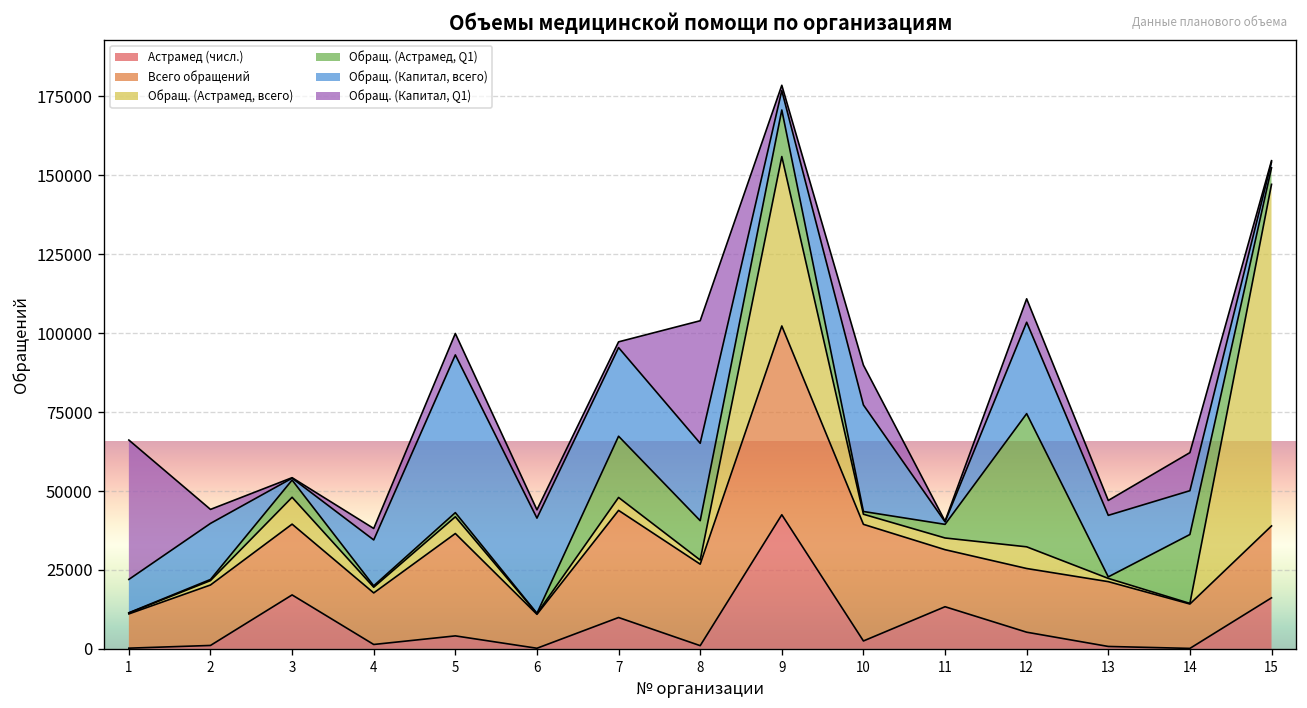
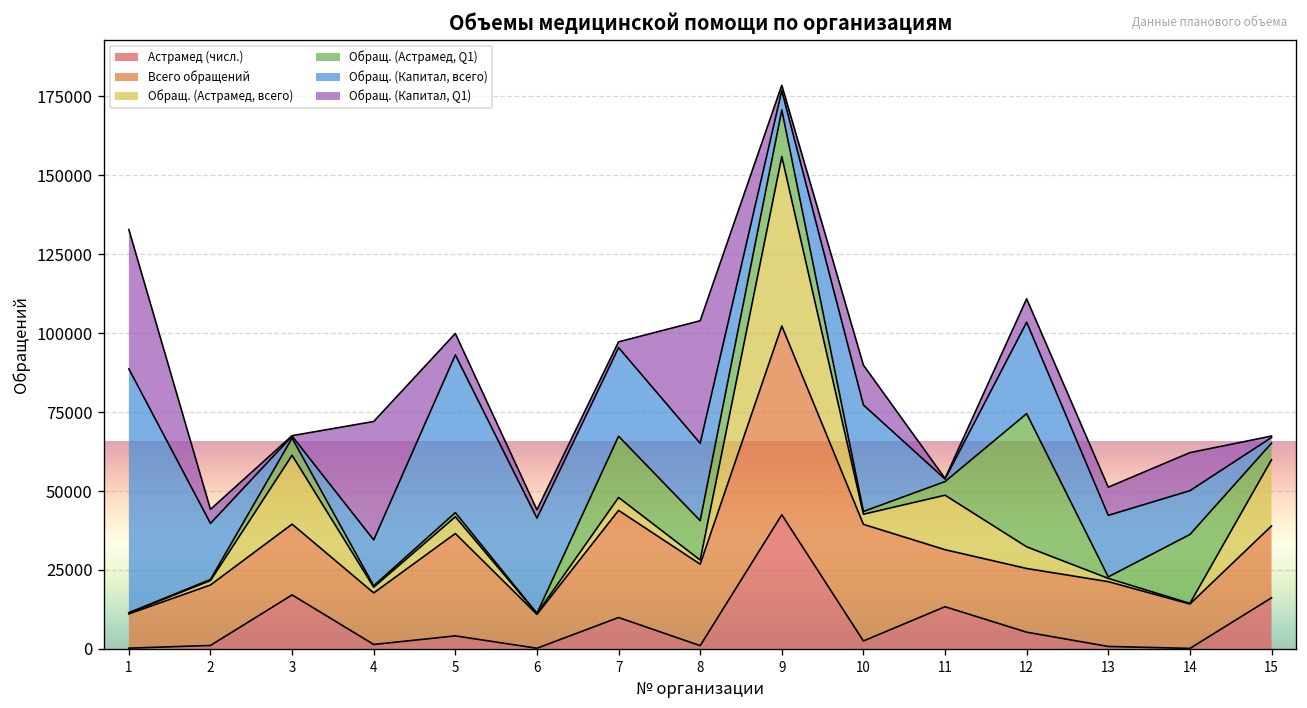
Обращ. (Капитал, всего), 1: 11000 -> 77000
Обращ. (Астрамед, всего), 3: 9000 -> 22000
Обращ. (Капитал, Q1), 4: 4000 -> 38000
Обращ. (Астрамед, всего), 11: 4000 -> 17000
Обращ. (Капитал, Q1), 13: 5000 -> 9000
Обращ. (Астрамед, всего), 15: 108000 -> 21000
